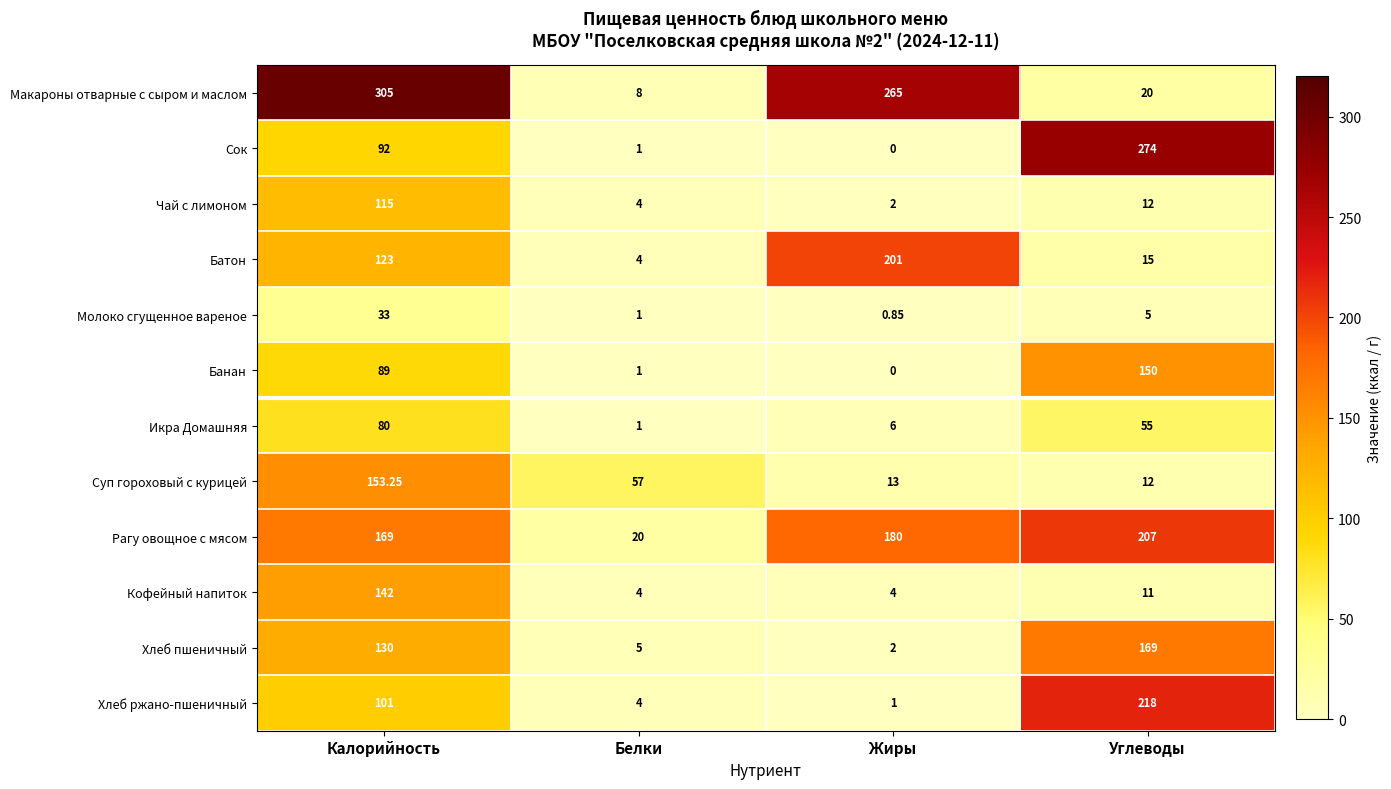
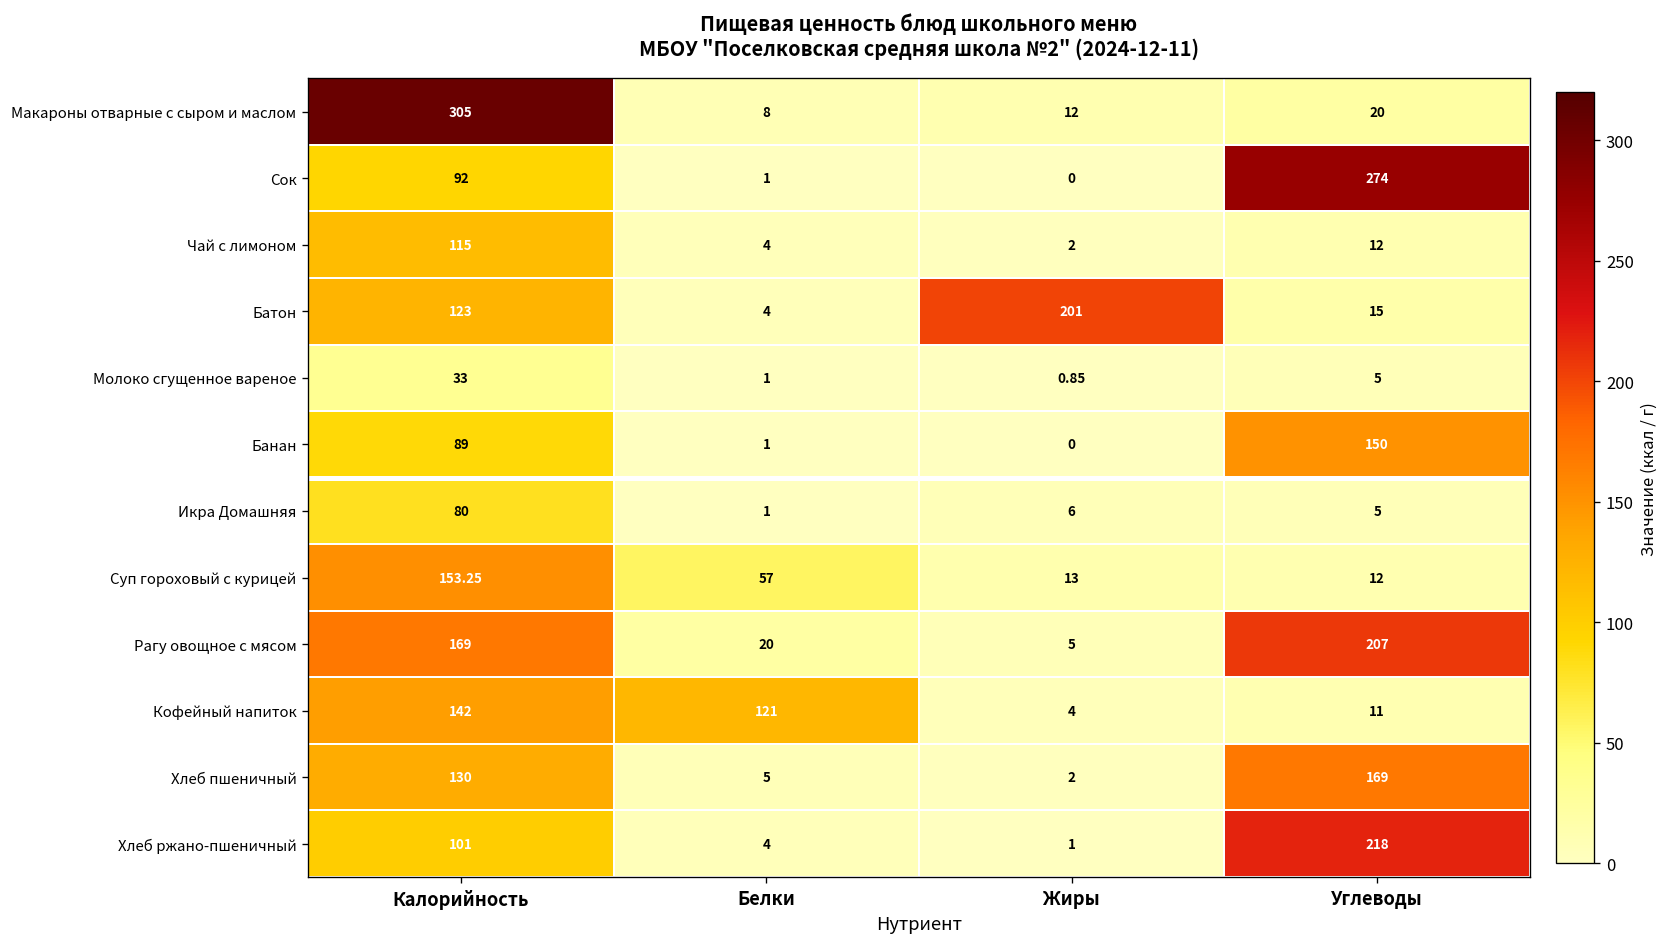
Макароны отварные с сыром и маслом, Жиры: 265 -> 12
Икра Домашняя, Углеводы: 55 -> 5
Рагу овощное с мясом, Жиры: 180 -> 5
Кофейный напиток, Белки: 4 -> 121
